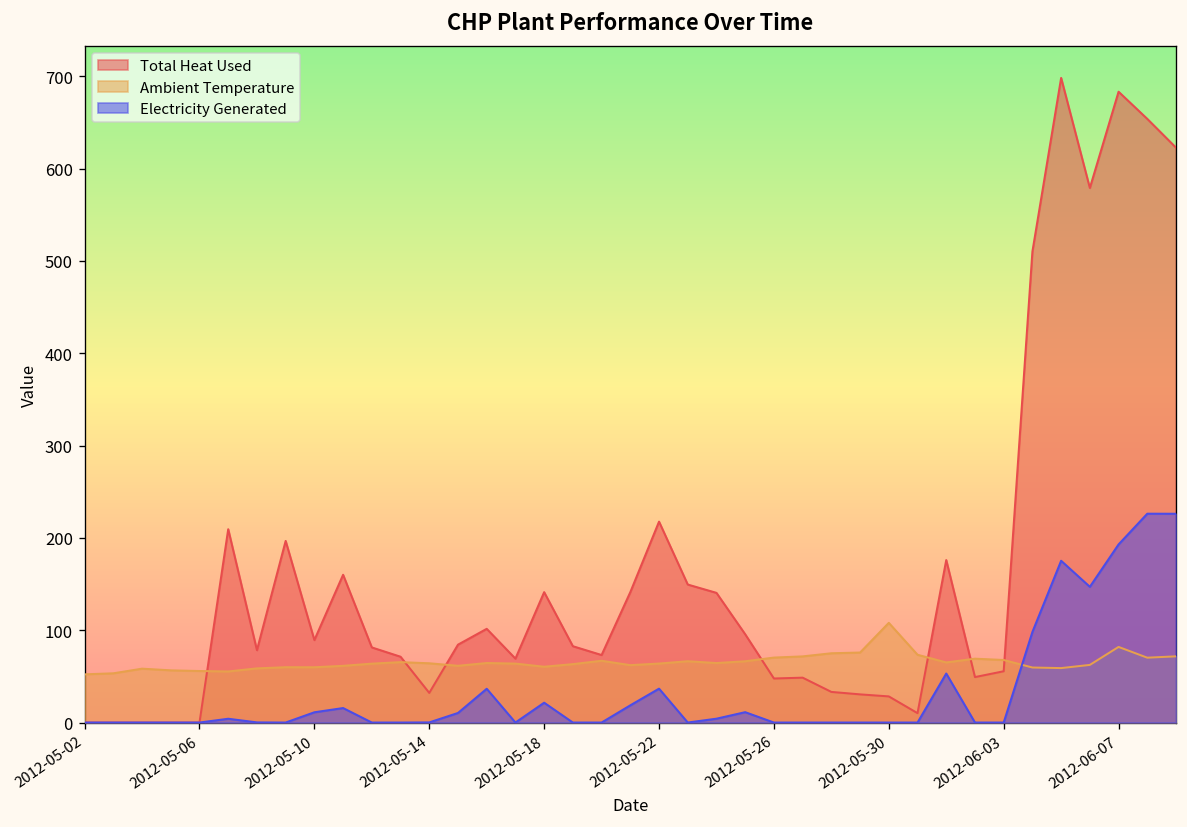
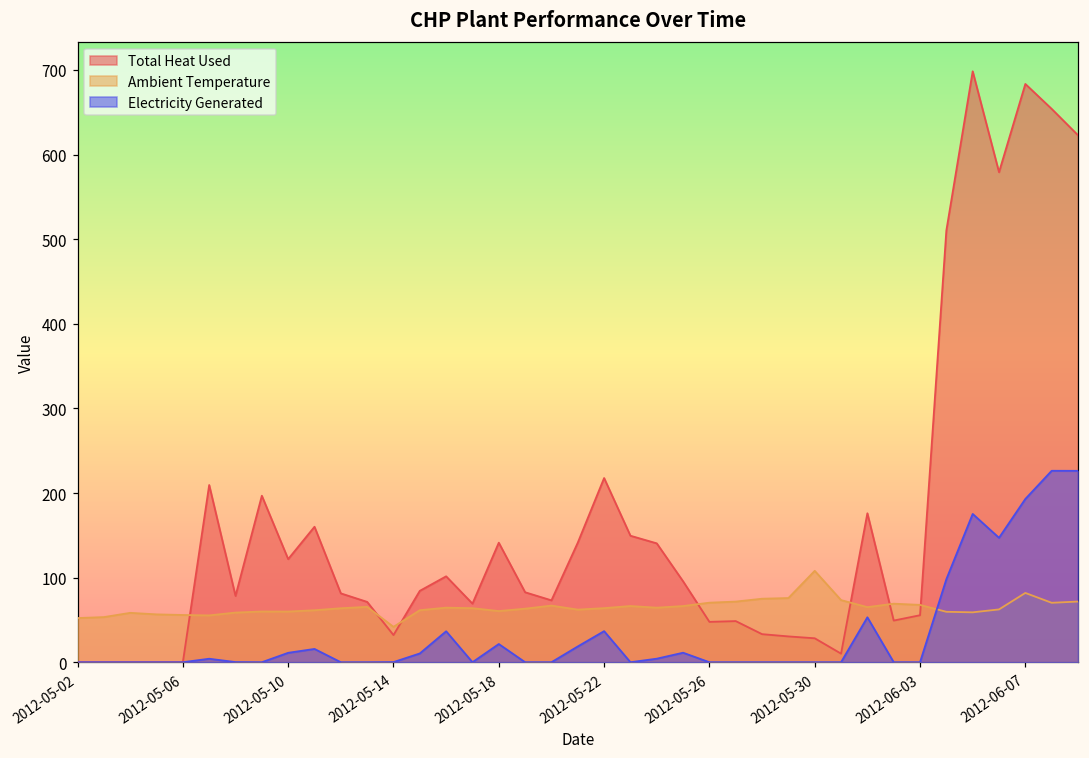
Total Heat Used, 2012-05-10: 90 -> 120
Ambient Temperature, 2012-05-14: 60 -> 40
